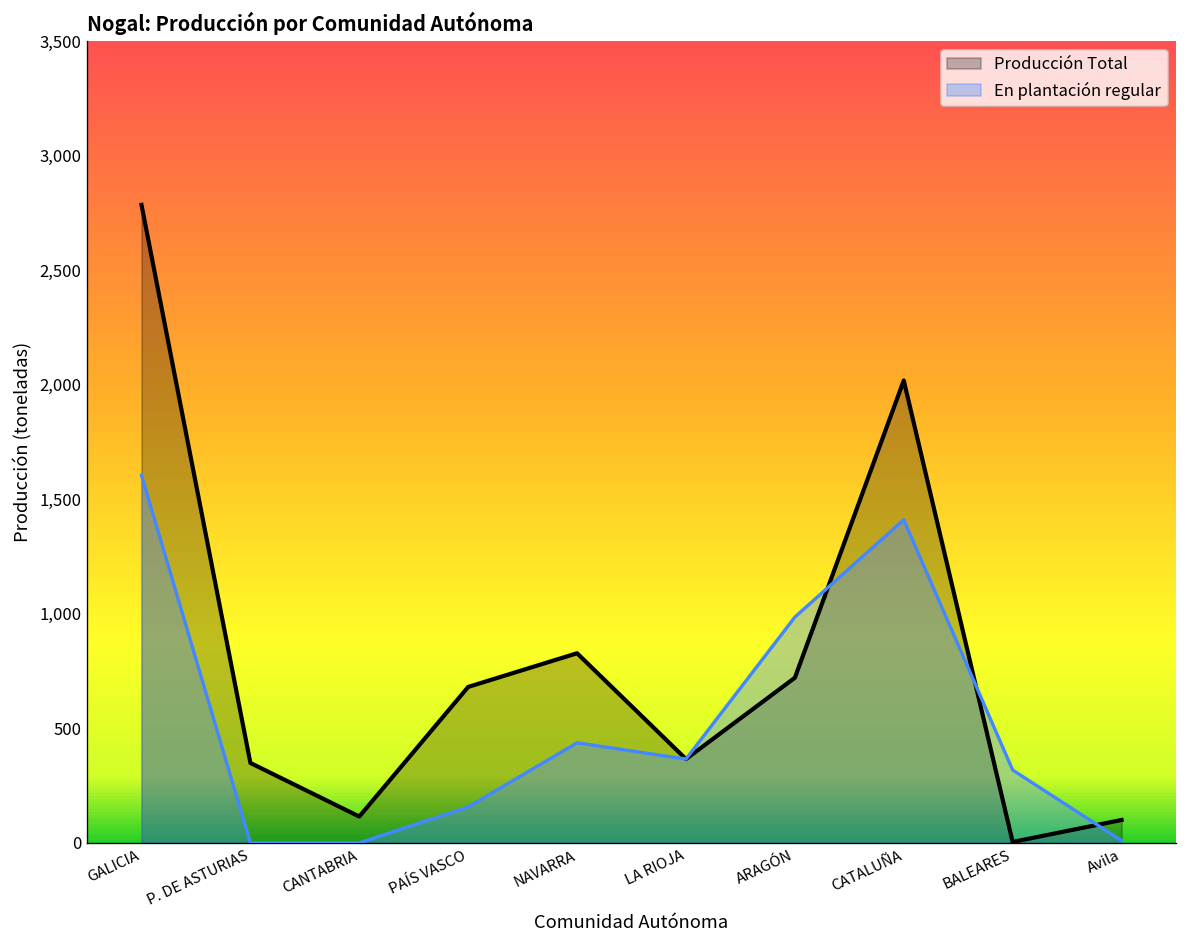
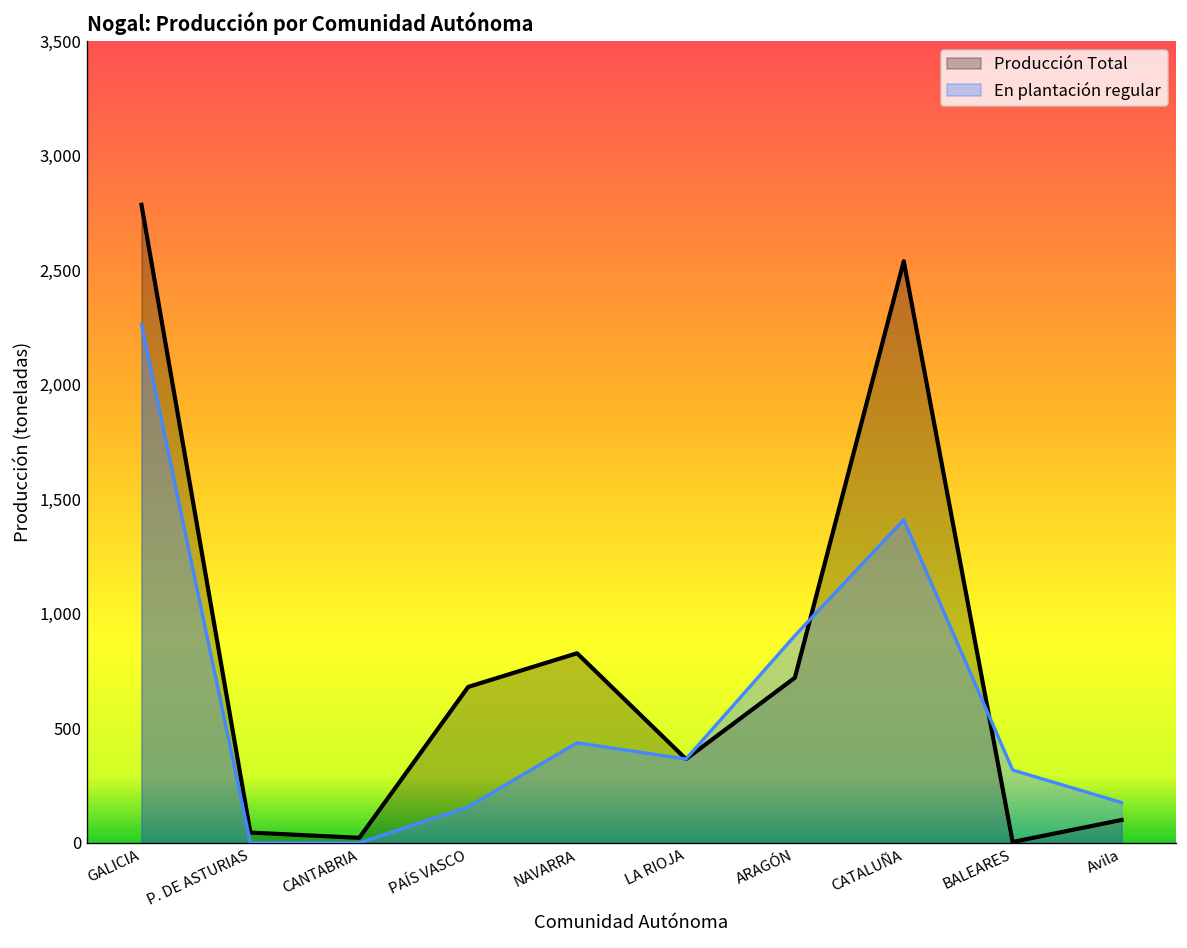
En plantación regular, GALICIA: 1,610 -> 2,260
Producción Total, P. DE ASTURIAS: 350 -> 50
Producción Total, CANTABRIA: 120 -> 20
En plantación regular, ARAGÓN: 990 -> 910
Producción Total, CATALUÑA: 2,020 -> 2,540
En plantación regular, Avila: 10 -> 180
